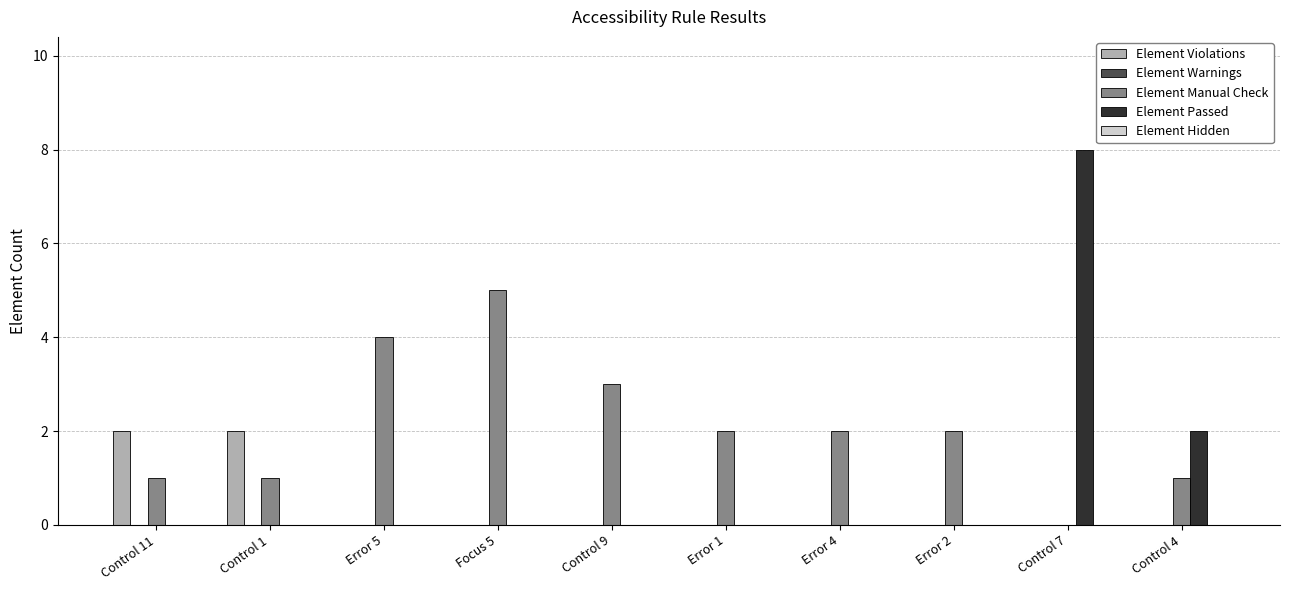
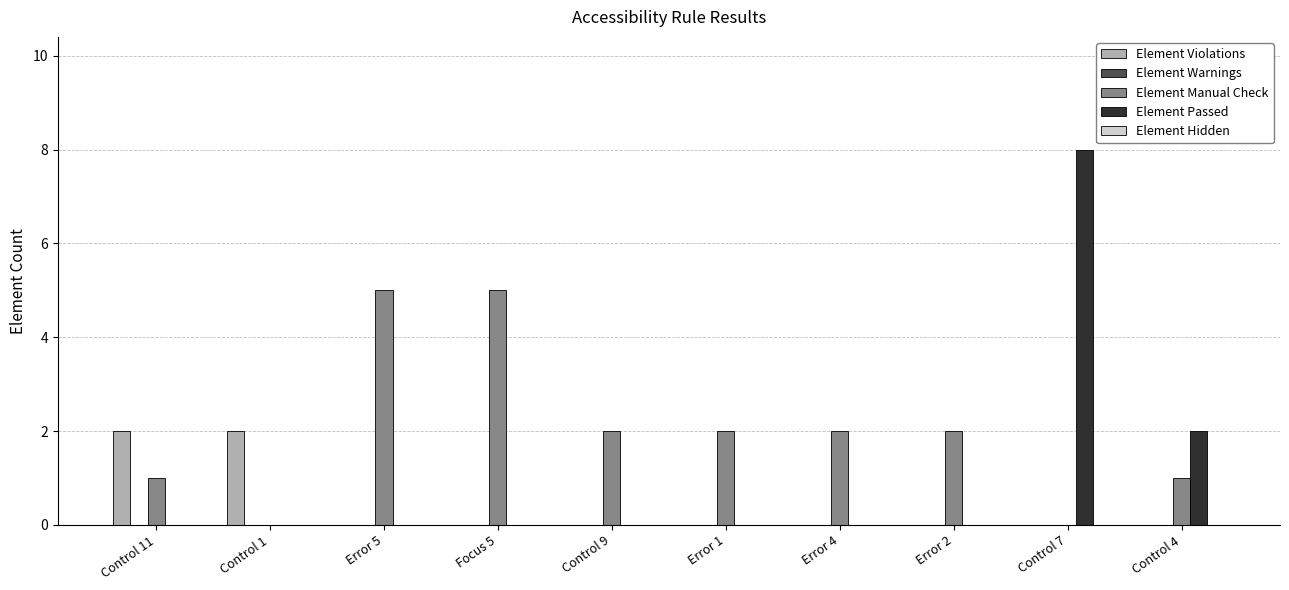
Element Manual Check, Control 1: 1 -> 0
Element Manual Check, Error 5: 4 -> 5
Element Manual Check, Control 9: 3 -> 2
